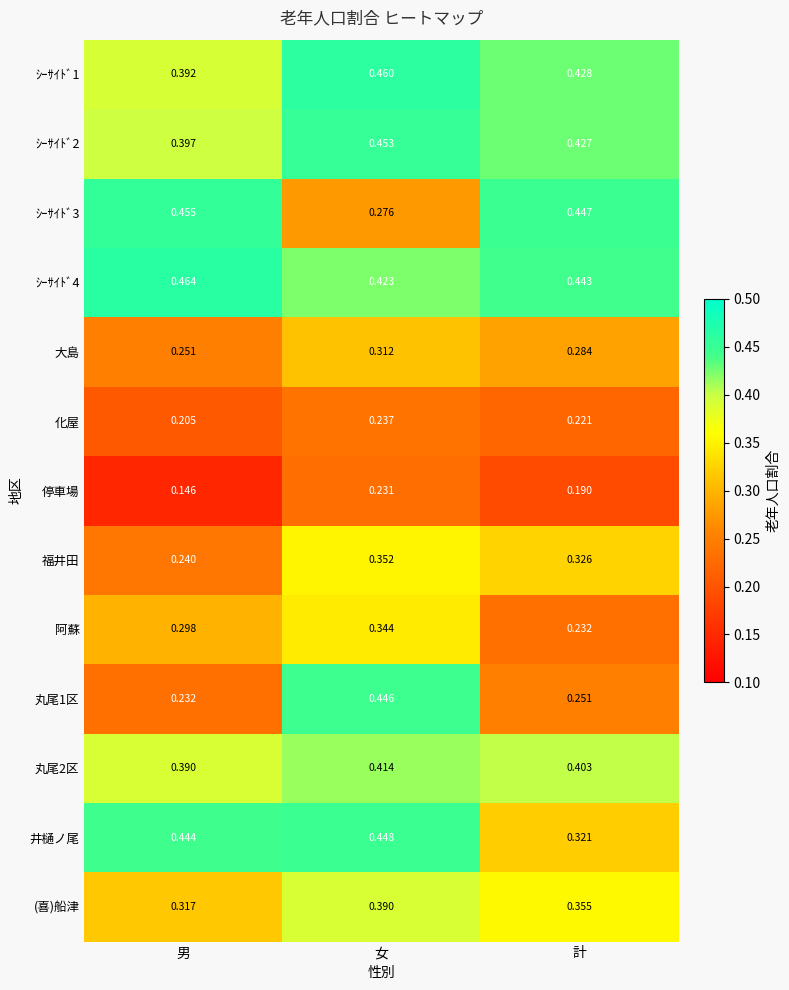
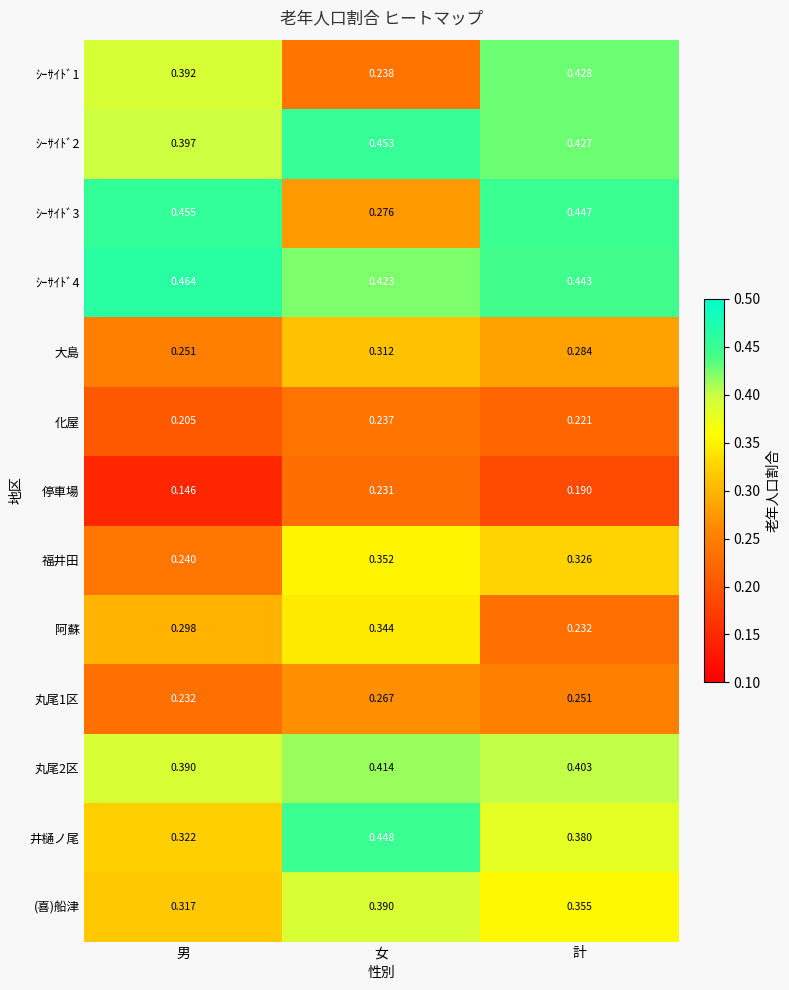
ｼｰｻｲﾄﾞ1, 女: 0.460 -> 0.238
丸尾1区, 女: 0.446 -> 0.267
井樋ノ尾, 男: 0.444 -> 0.322
井樋ノ尾, 計: 0.321 -> 0.380
